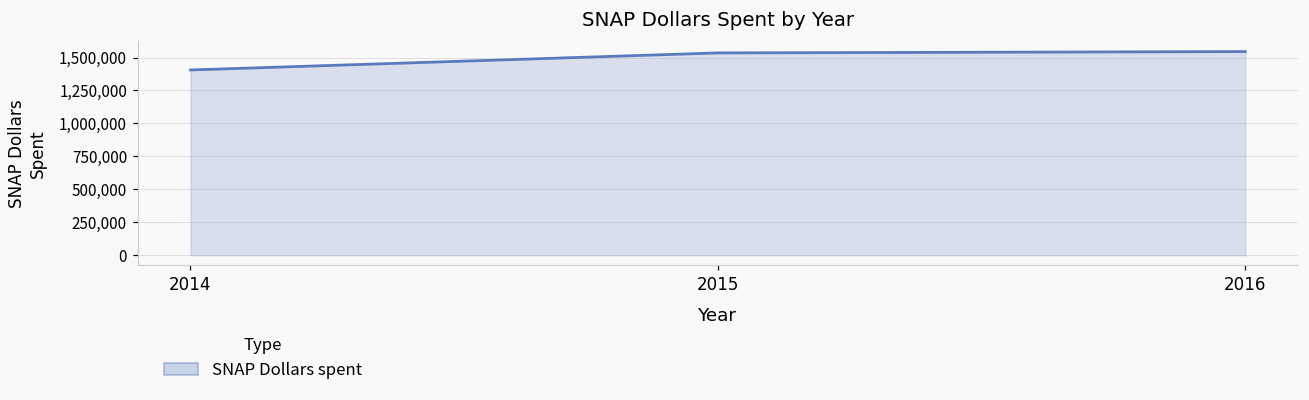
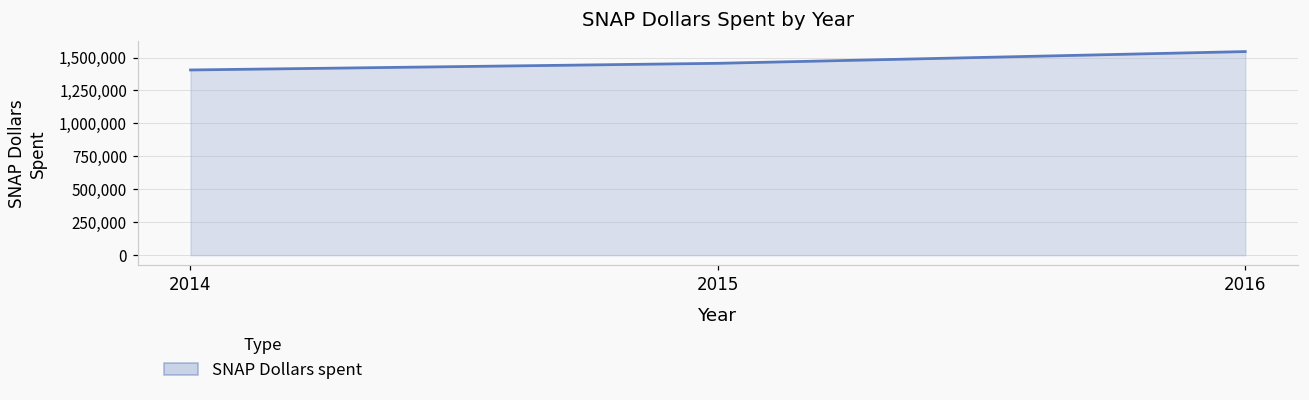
2015: 1,540,000 -> 1,460,000
